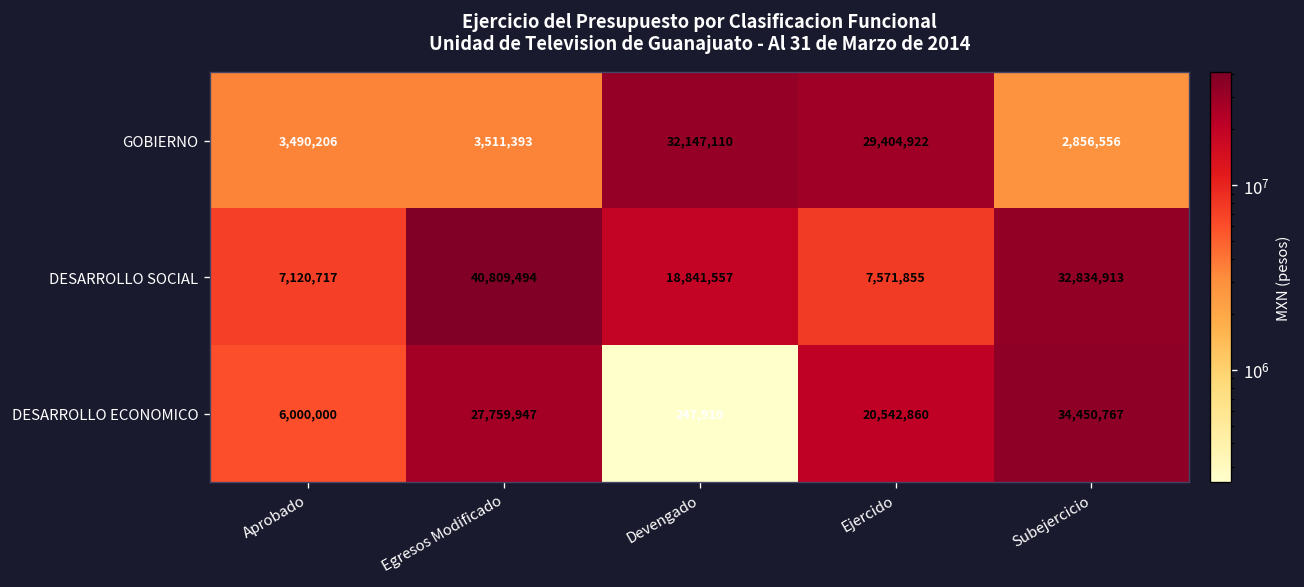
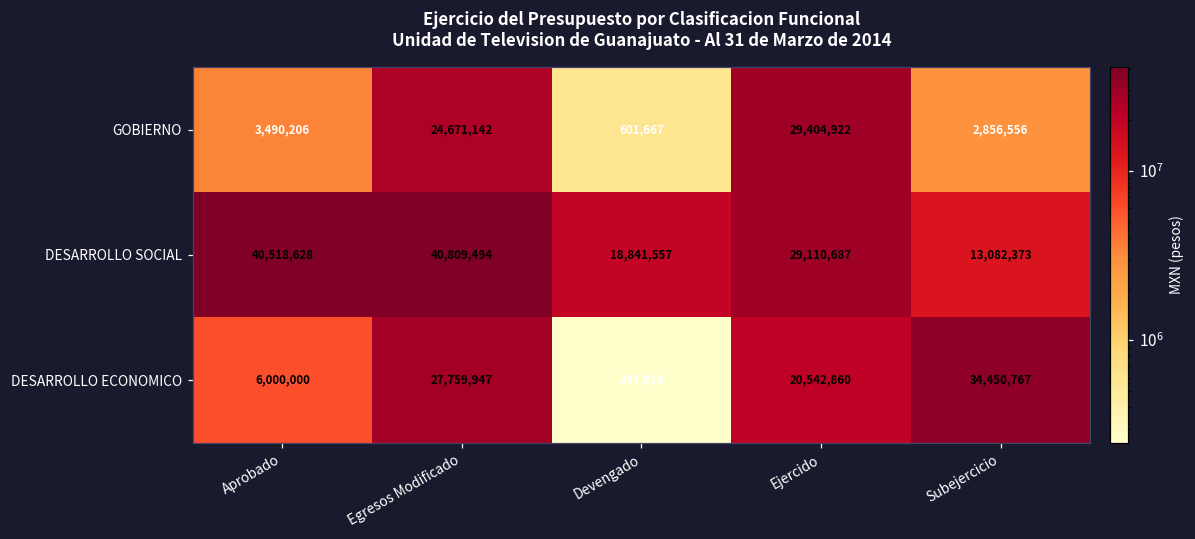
GOBIERNO, Egresos Modificado: 3,511,393 -> 24,671,142
GOBIERNO, Devengado: 32,147,110 -> 601,667
DESARROLLO SOCIAL, Aprobado: 7,120,717 -> 40,518,628
DESARROLLO SOCIAL, Ejercido: 7,571,855 -> 29,110,687
DESARROLLO SOCIAL, Subejercicio: 32,834,913 -> 13,082,373
